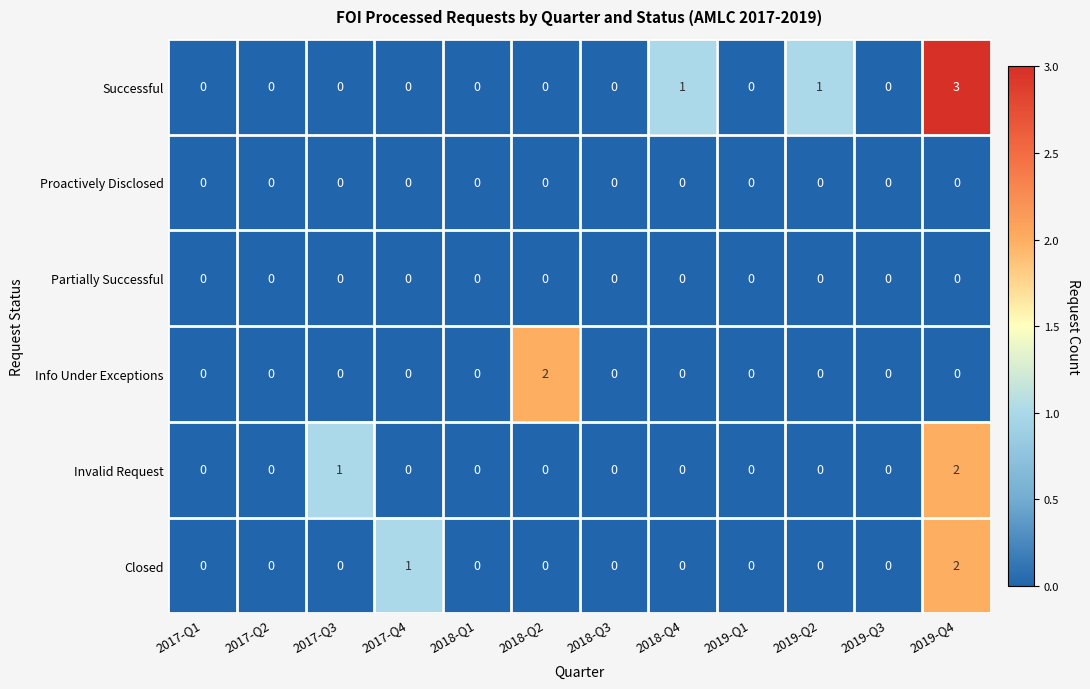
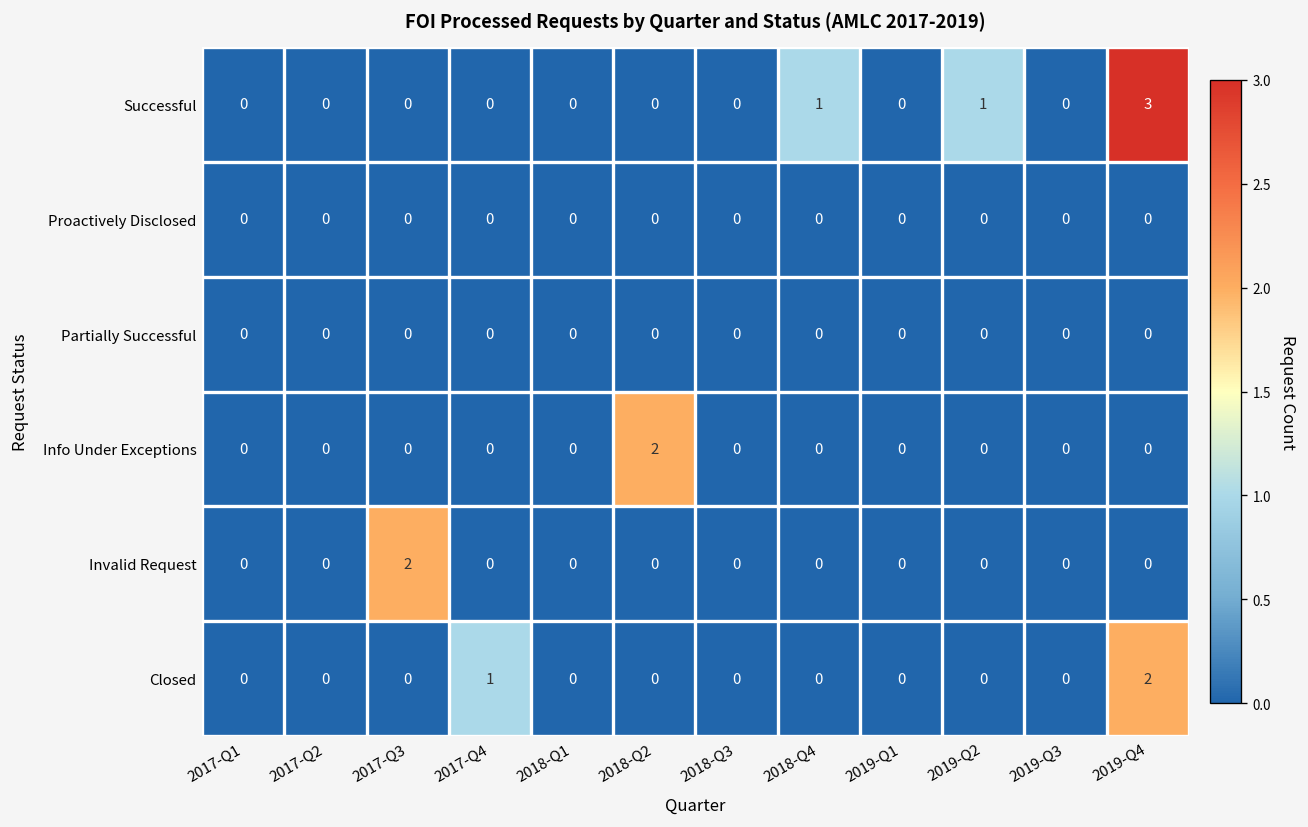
Invalid Request, 2017-Q3: 1 -> 2
Invalid Request, 2019-Q4: 2 -> 0
